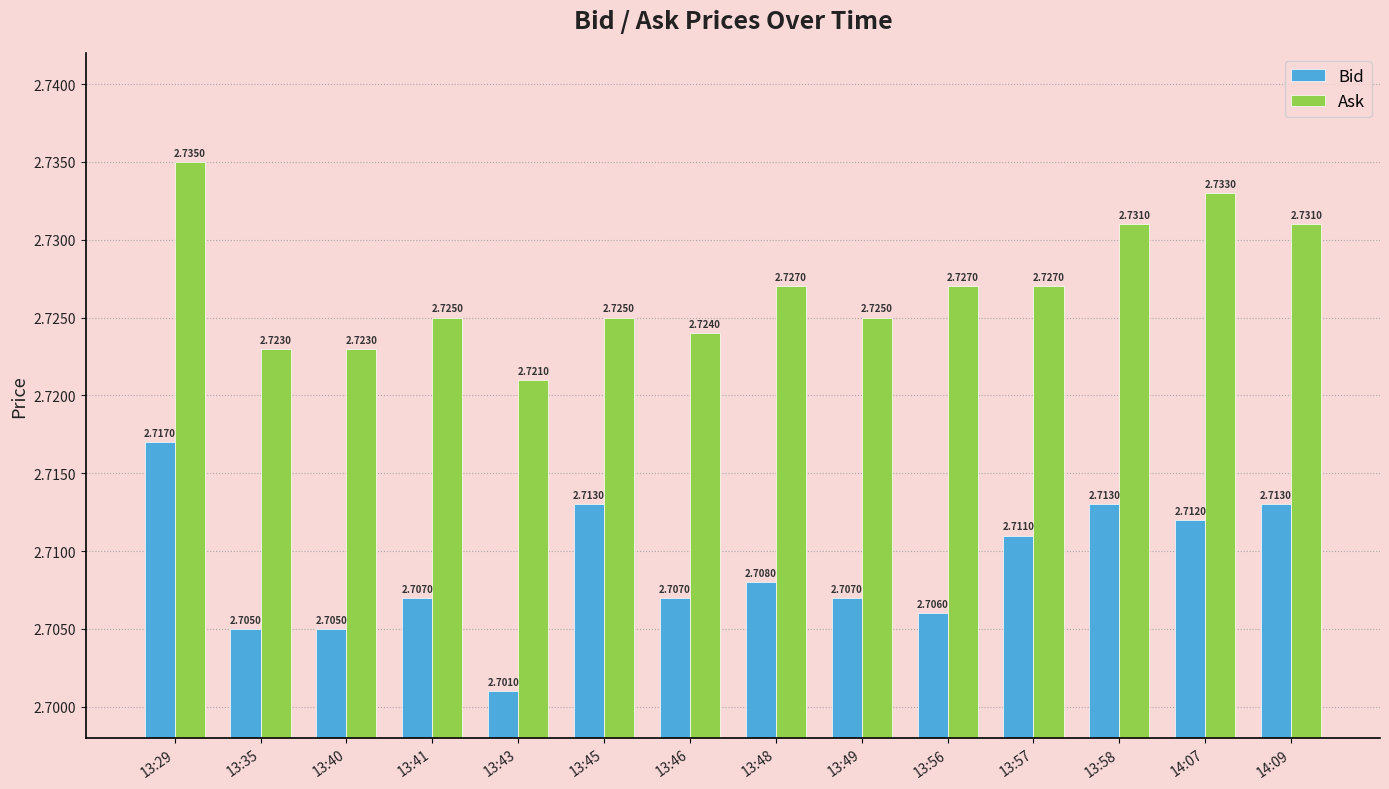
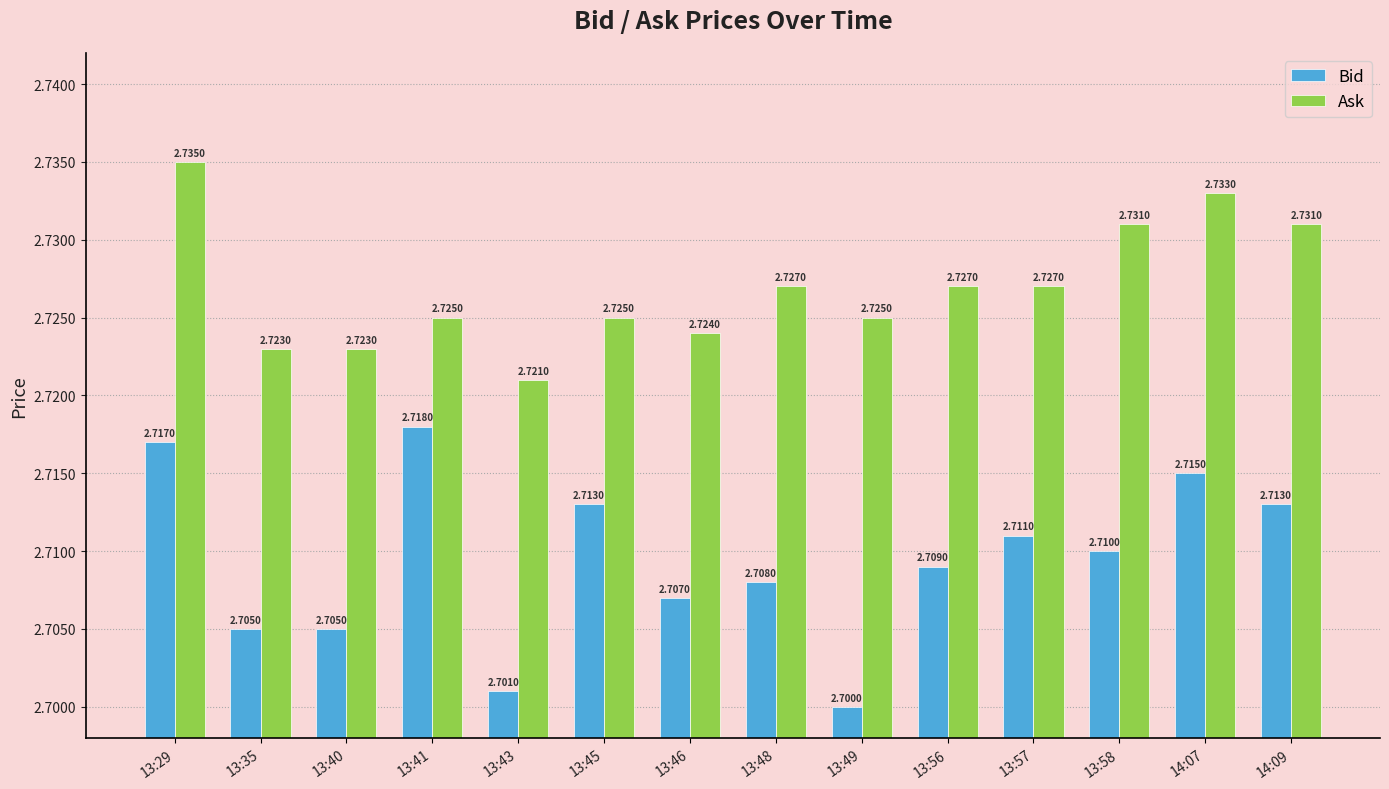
Bid, 13:41: 2.7070 -> 2.7180
Bid, 13:49: 2.7070 -> 2.7000
Bid, 13:56: 2.7060 -> 2.7090
Bid, 13:58: 2.7130 -> 2.7100
Bid, 14:07: 2.7120 -> 2.7150
